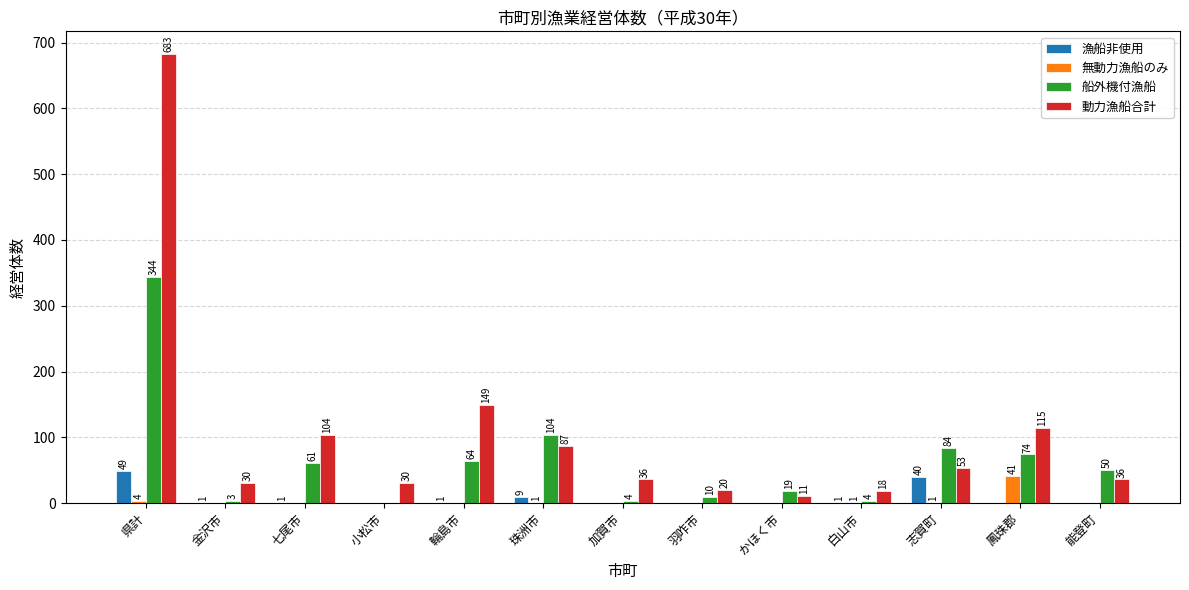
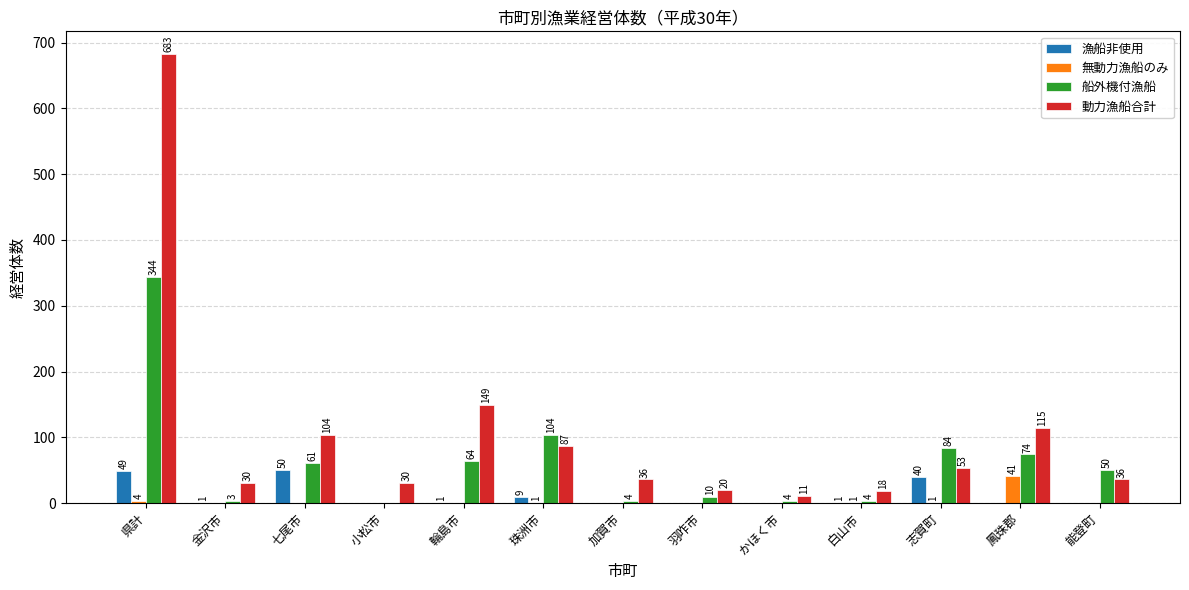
漁船非使用, 七尾市: 1 -> 50
船外機付漁船, かほく市: 19 -> 4
